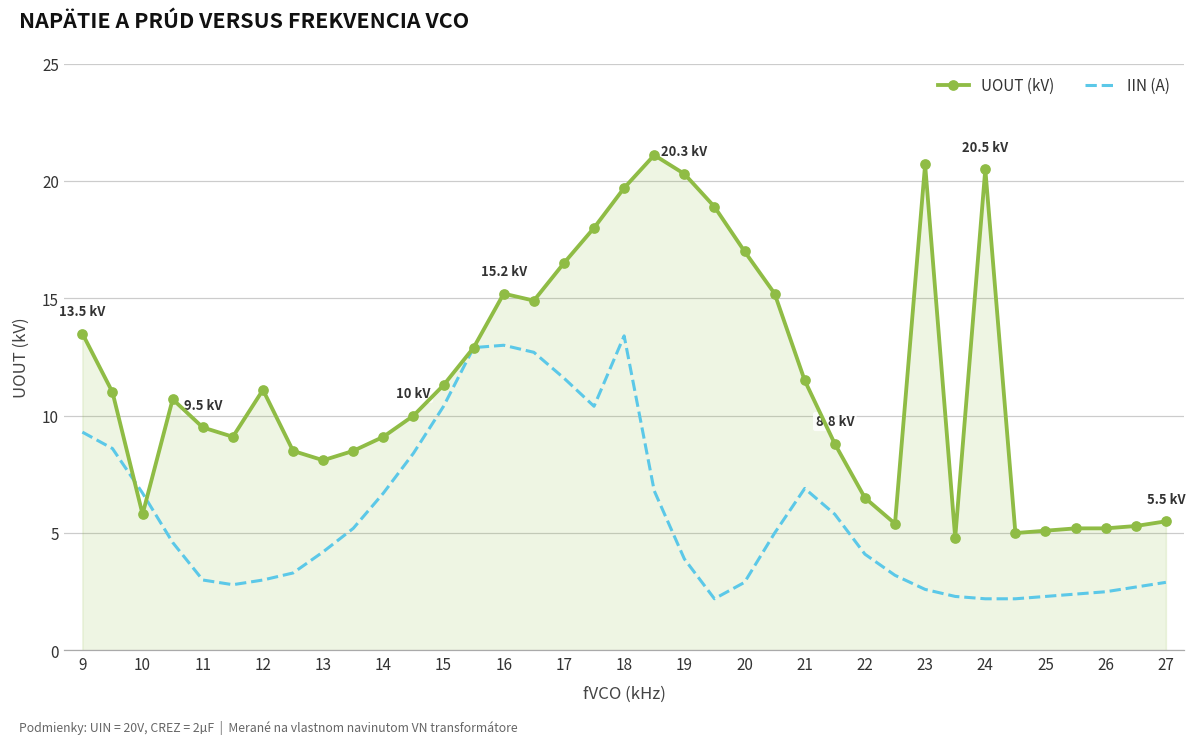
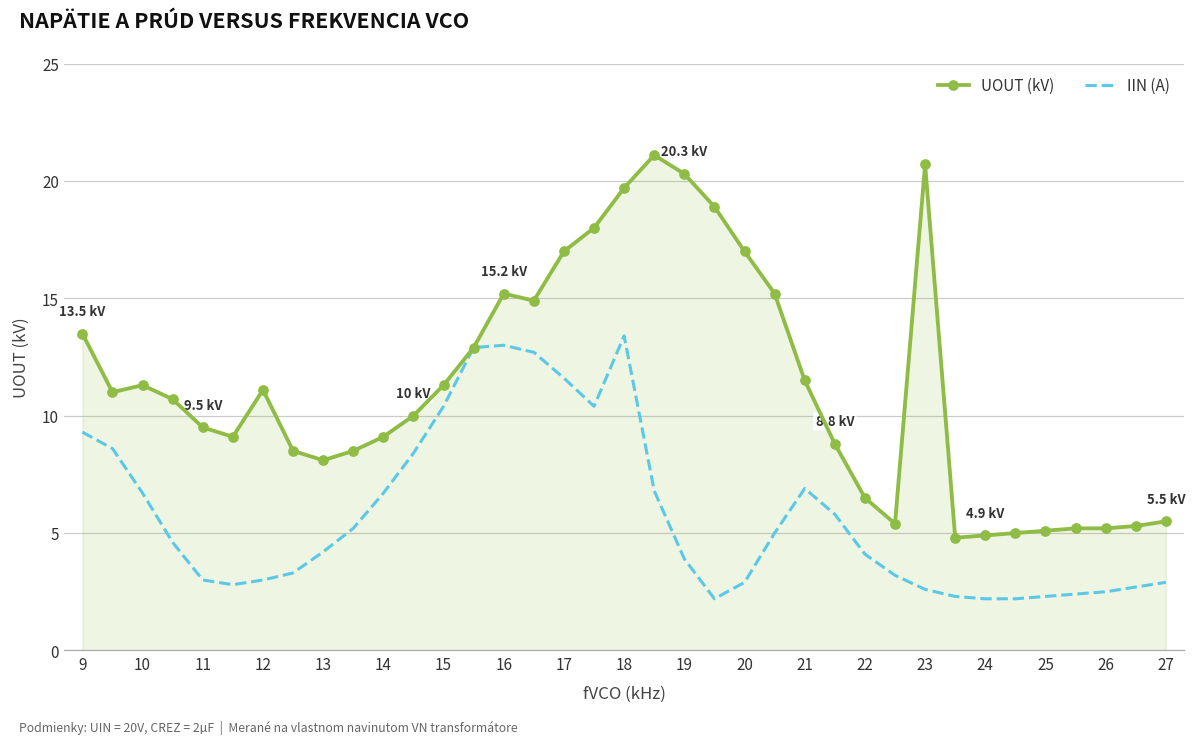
UOUT (kV), 10: 5.8 -> 11.3
UOUT (kV), 17: 16.5 -> 17.0
UOUT (kV), 24: 20.5 -> 4.9
